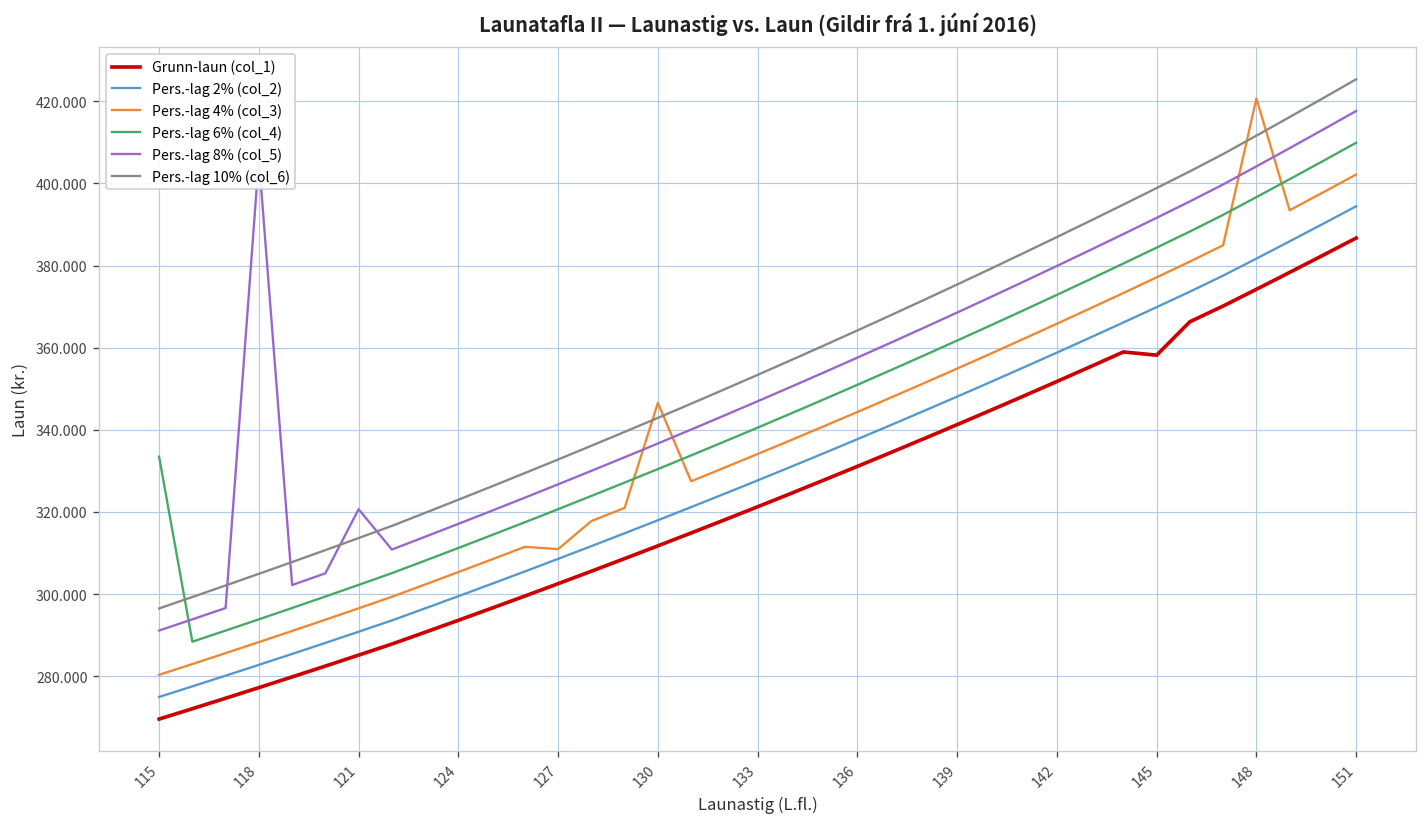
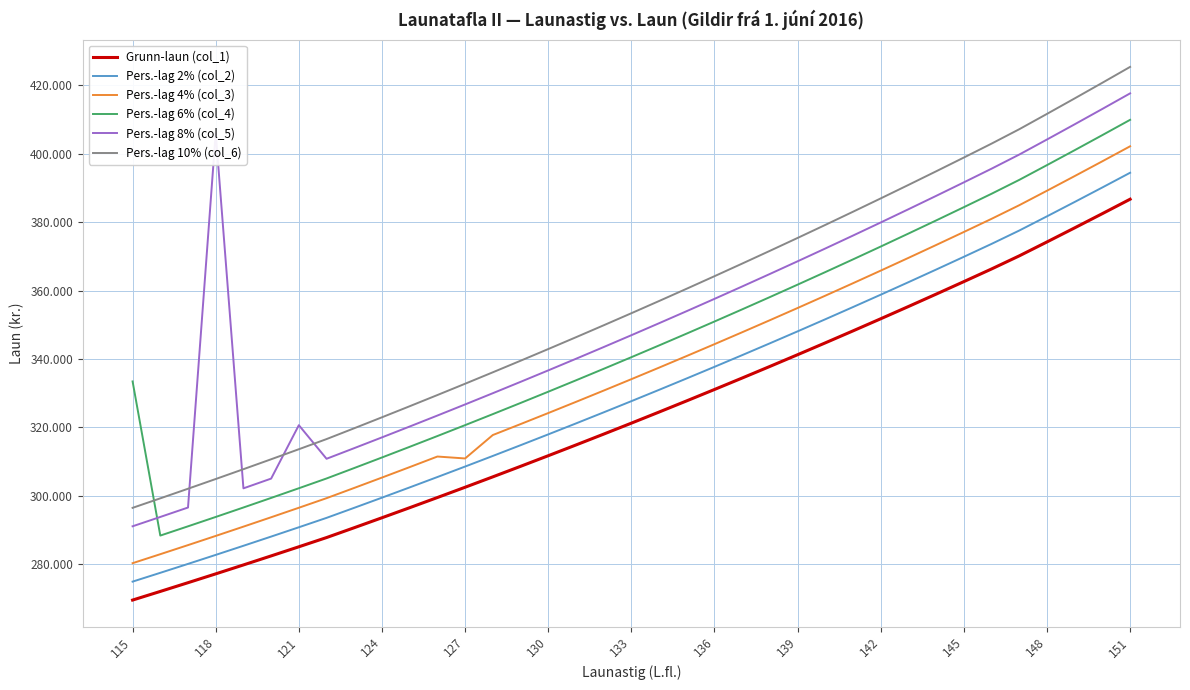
Pers.-lag 4% (col_3), 130: 347 -> 324
Grunn-laun (col_1), 145: 358 -> 363
Pers.-lag 4% (col_3), 148: 421 -> 389
